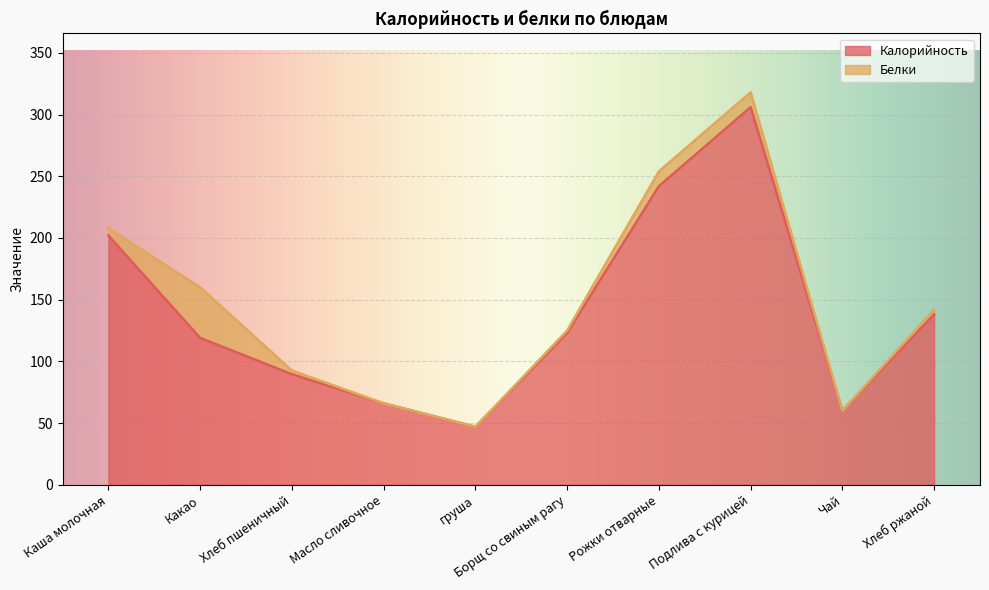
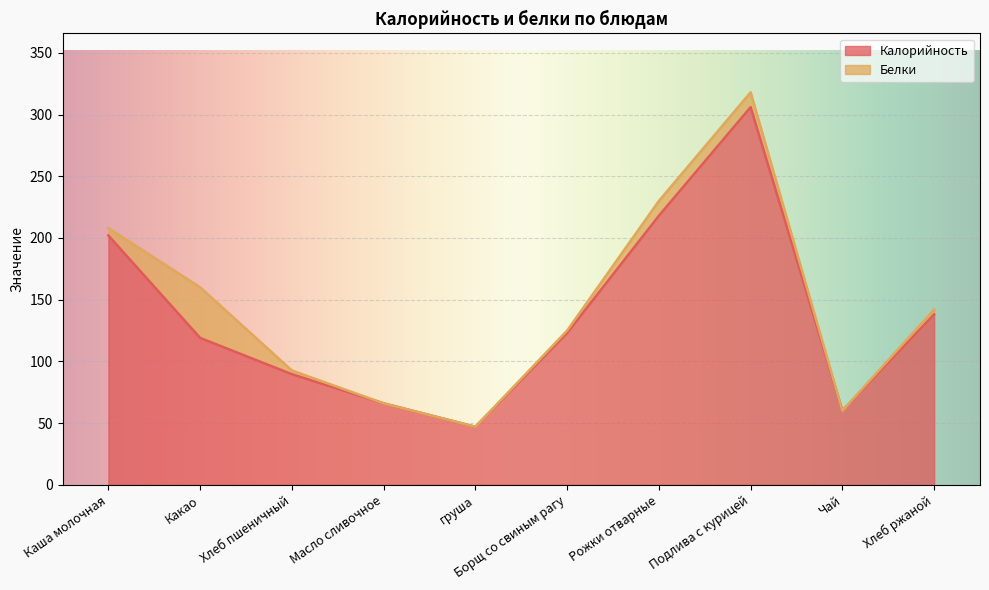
Калорийность, Рожки отварные: 242 -> 218
